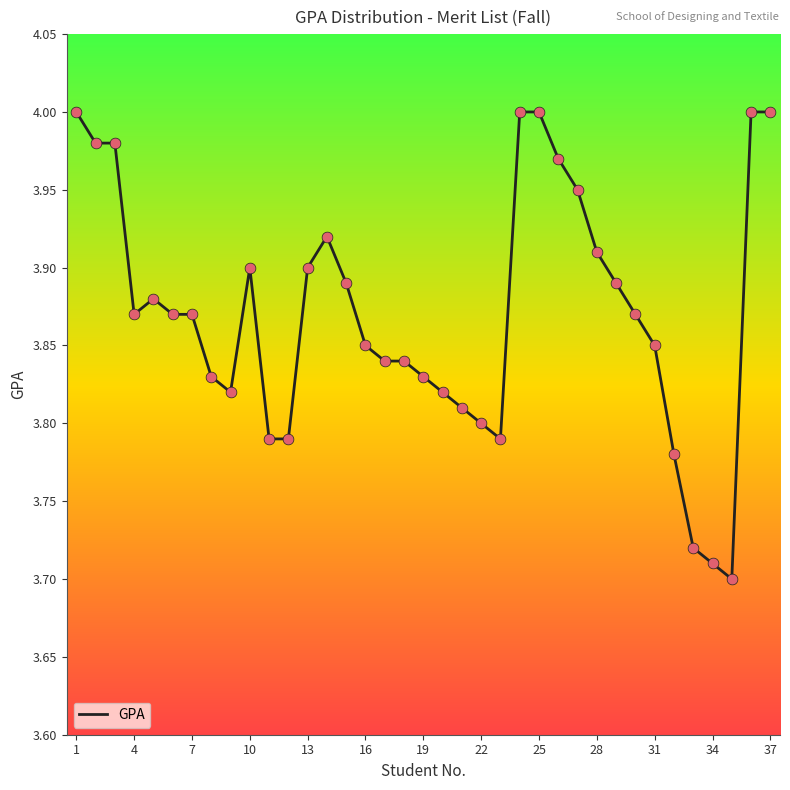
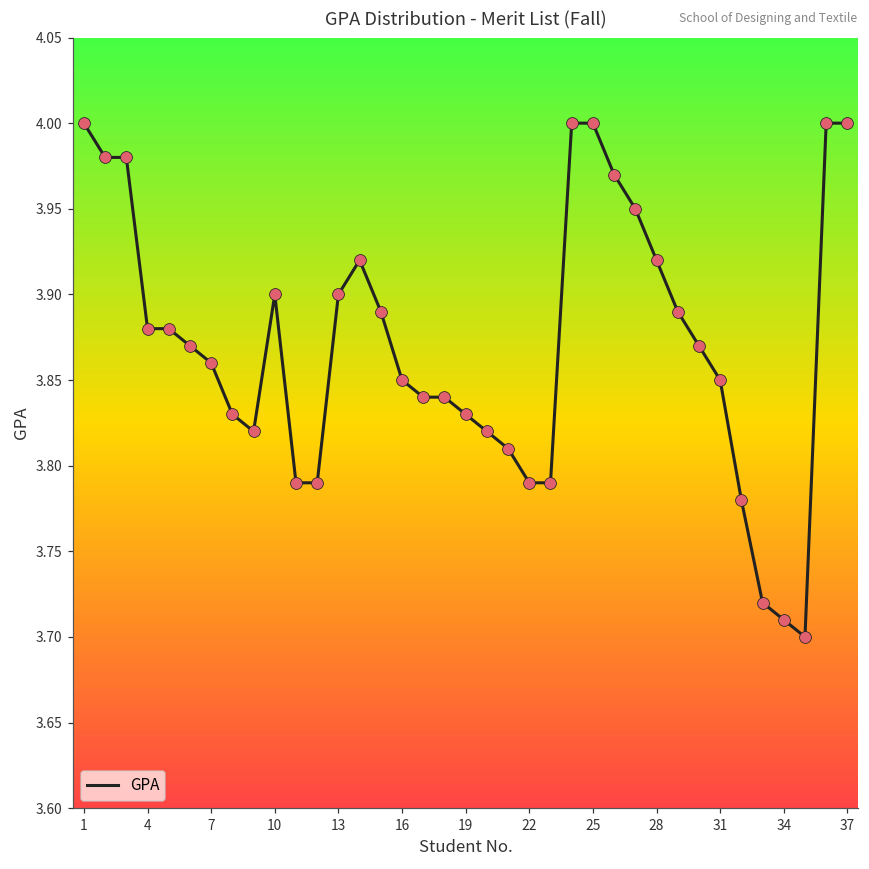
4: 3.87 -> 3.88
7: 3.87 -> 3.86
22: 3.80 -> 3.79
28: 3.91 -> 3.92
